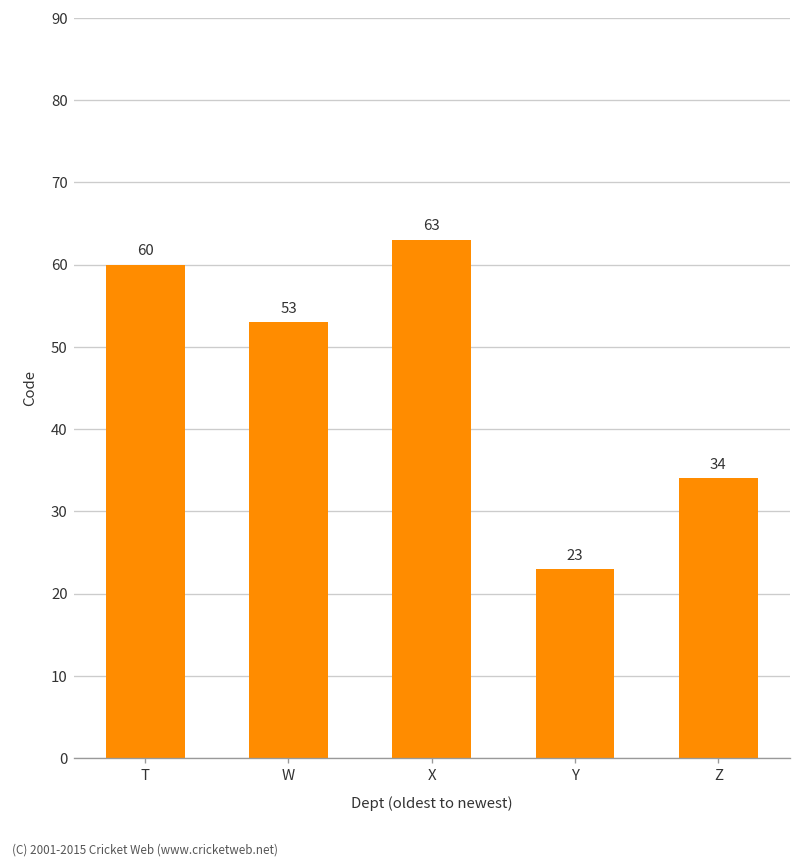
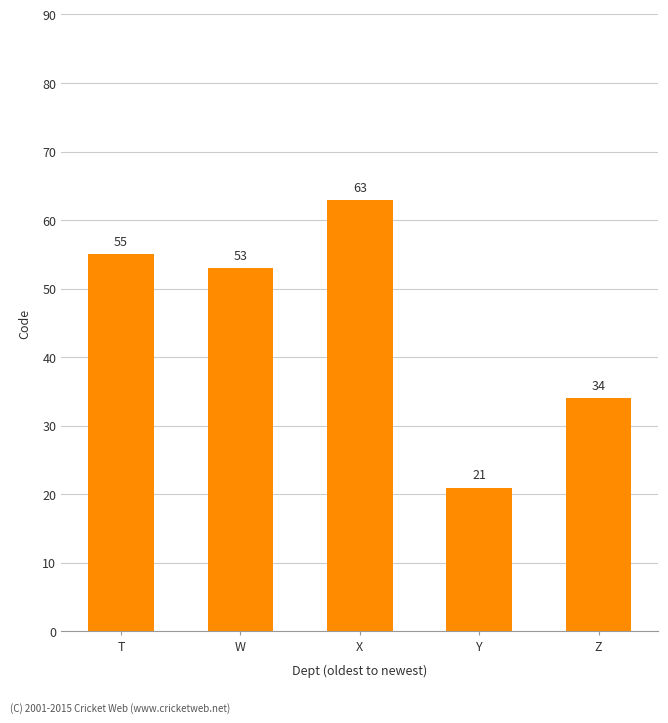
T: 60 -> 55
Y: 23 -> 21
